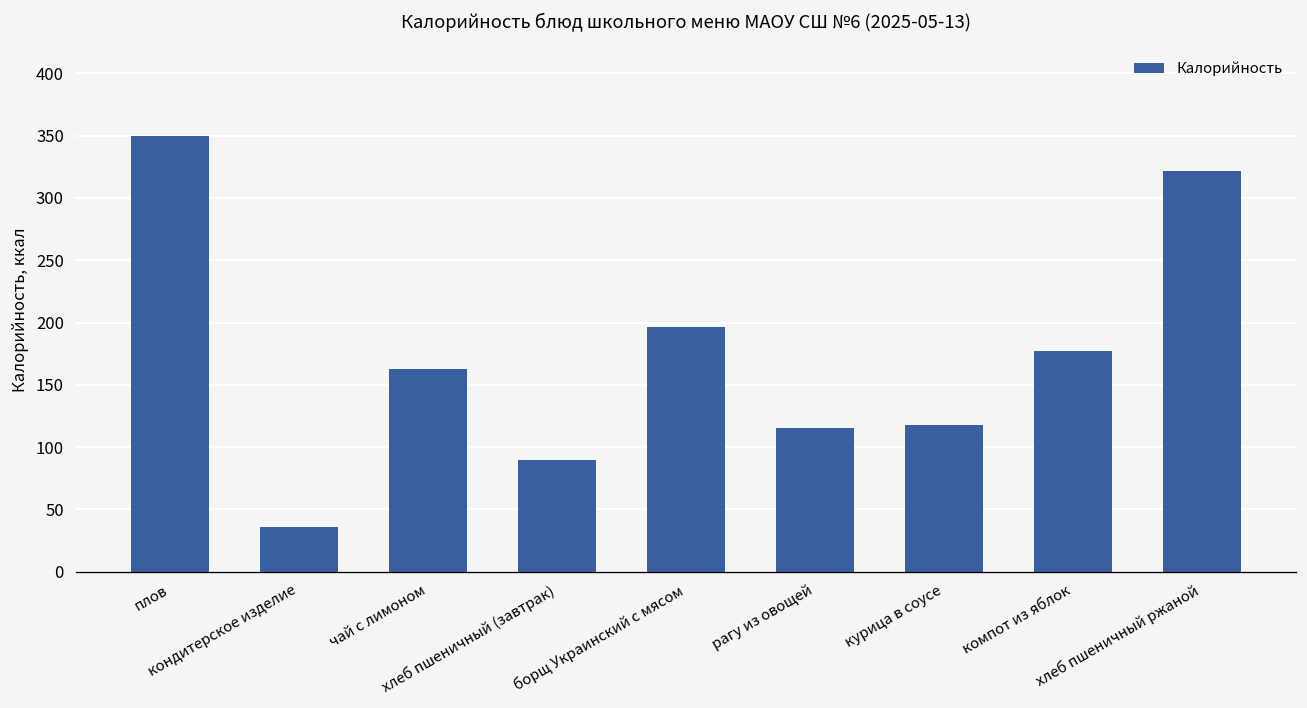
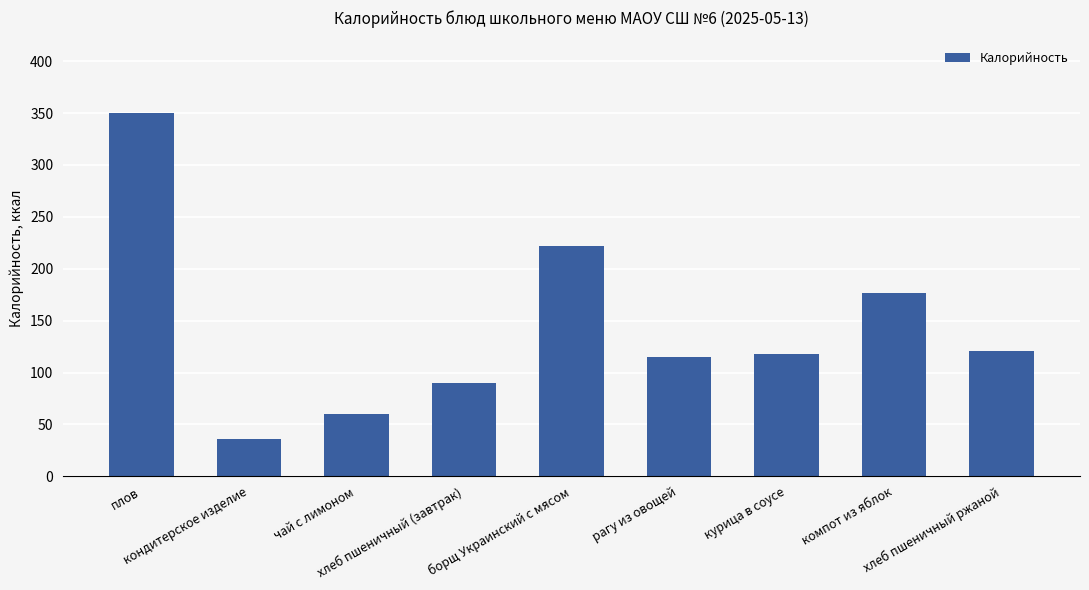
чай с лимоном: 163 -> 60
борщ Украинский с мясом: 196 -> 222
хлеб пшеничный ржаной: 322 -> 121
